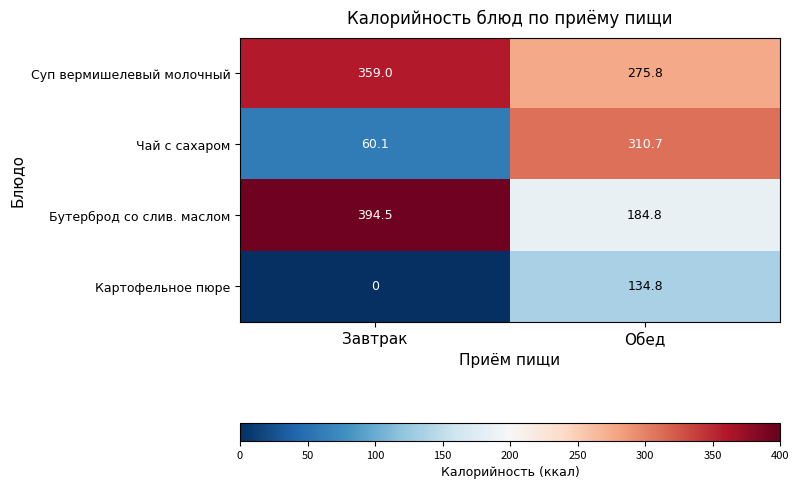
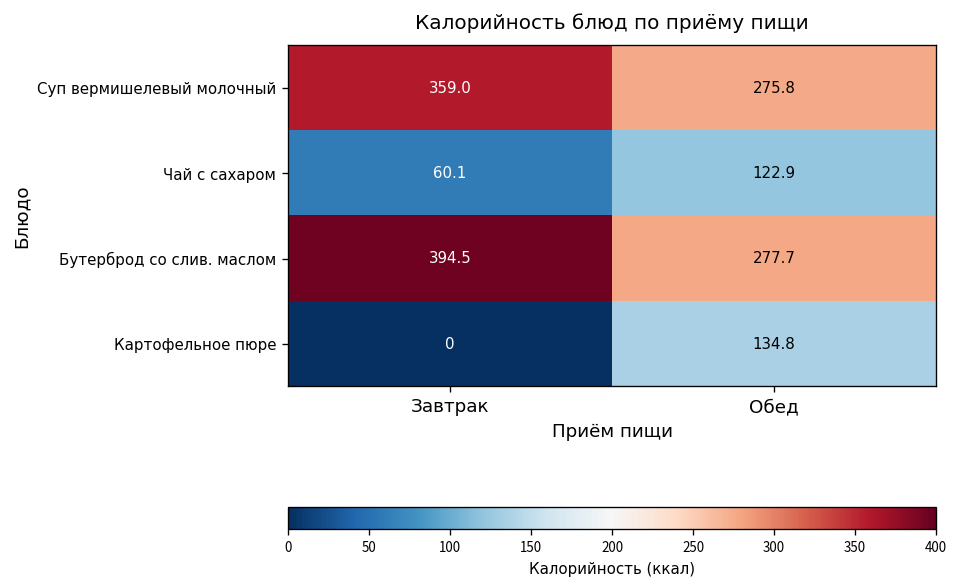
Чай с сахаром, Обед: 310.7 -> 122.9
Бутерброд со слив. маслом, Обед: 184.8 -> 277.7
